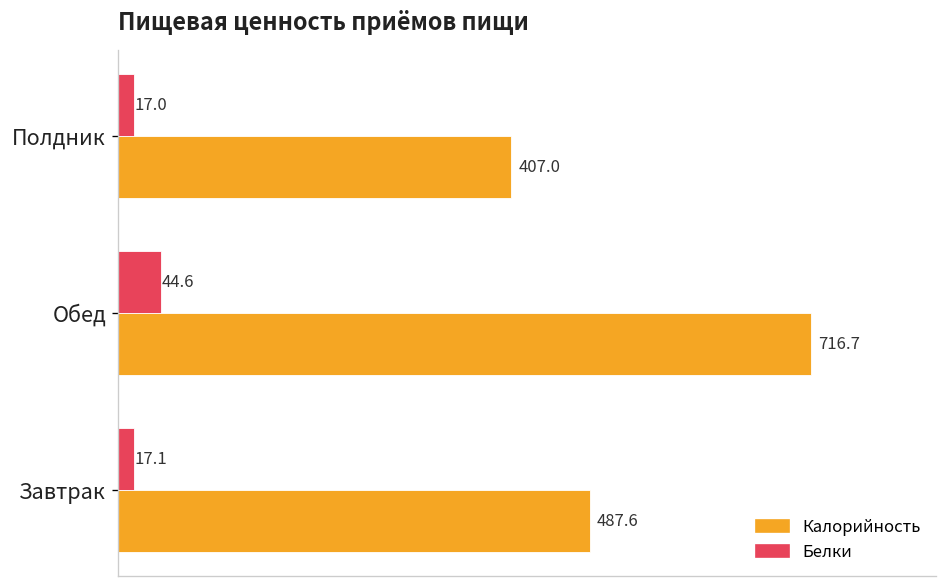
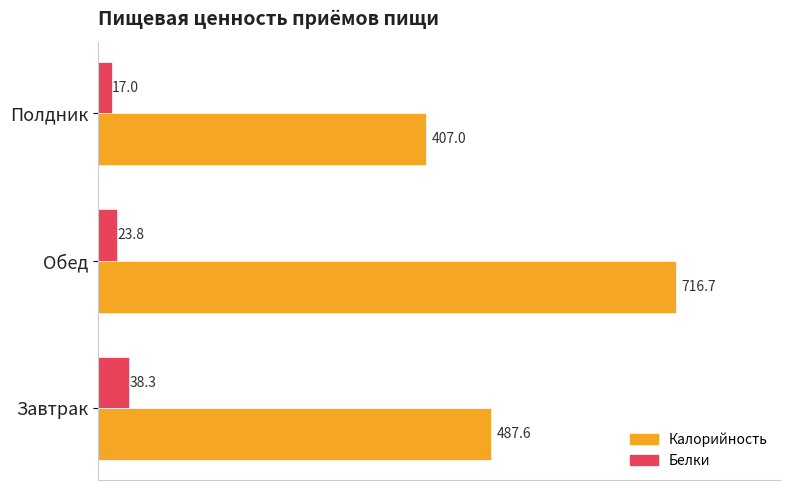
Белки, Обед: 44.6 -> 23.8
Белки, Завтрак: 17.1 -> 38.3
